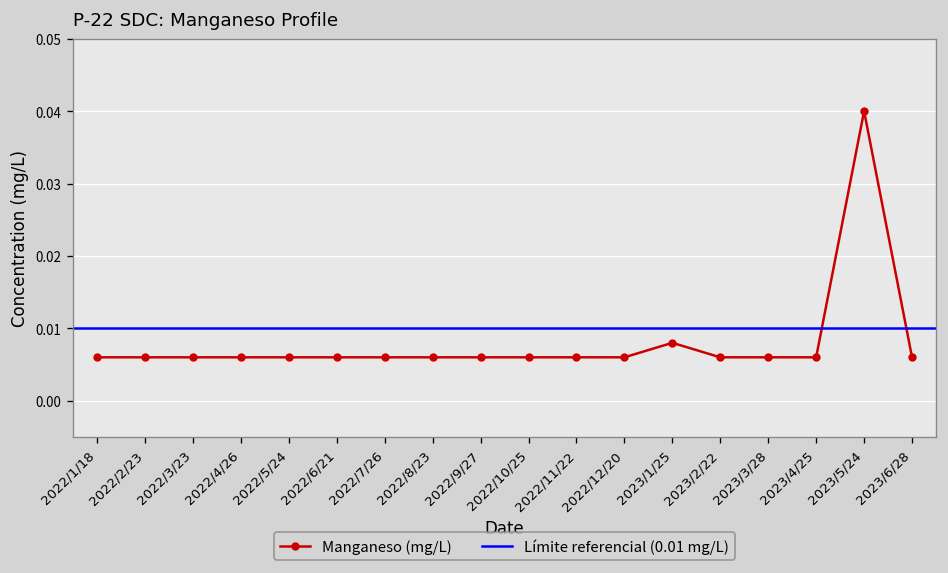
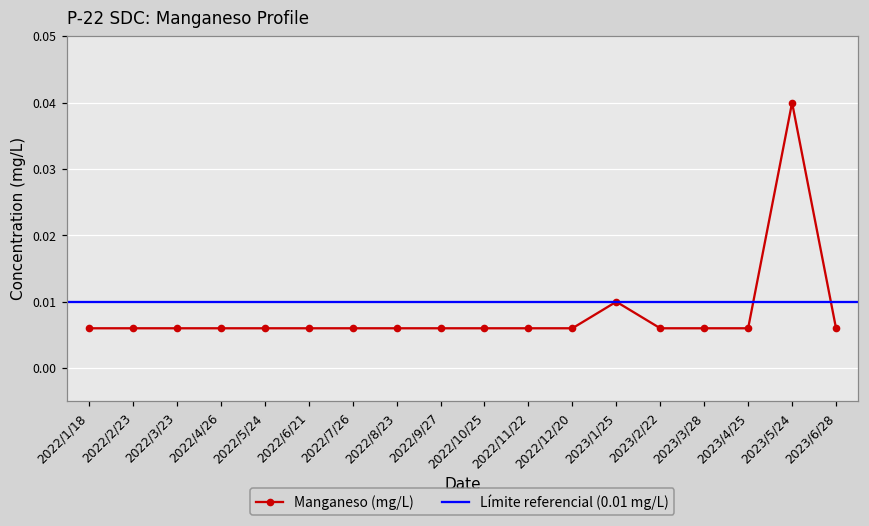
2023/1/25: 0.008 -> 0.010
